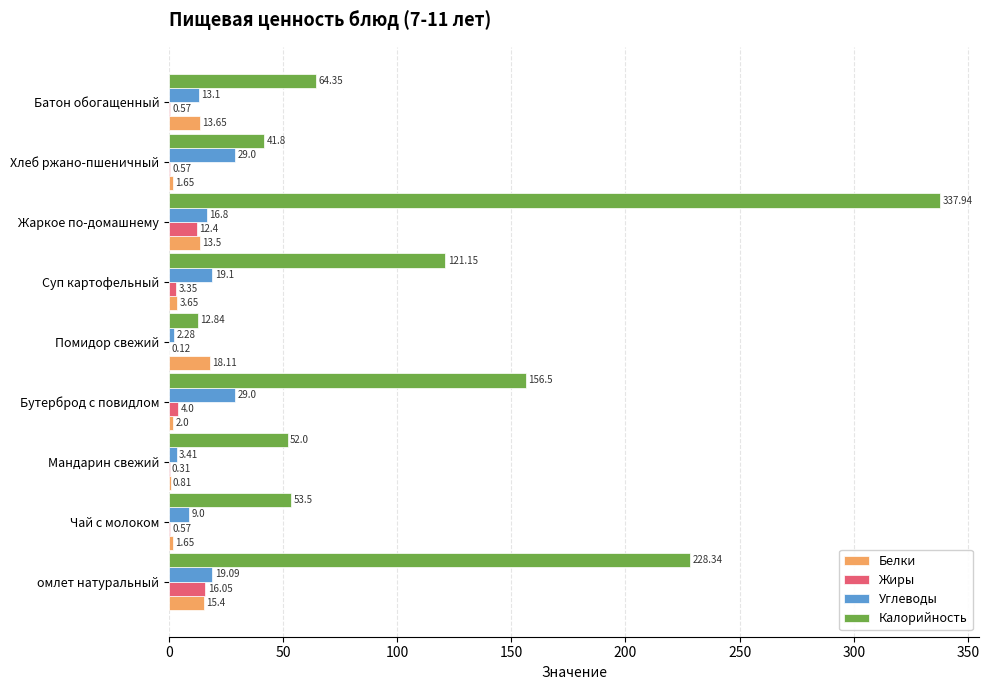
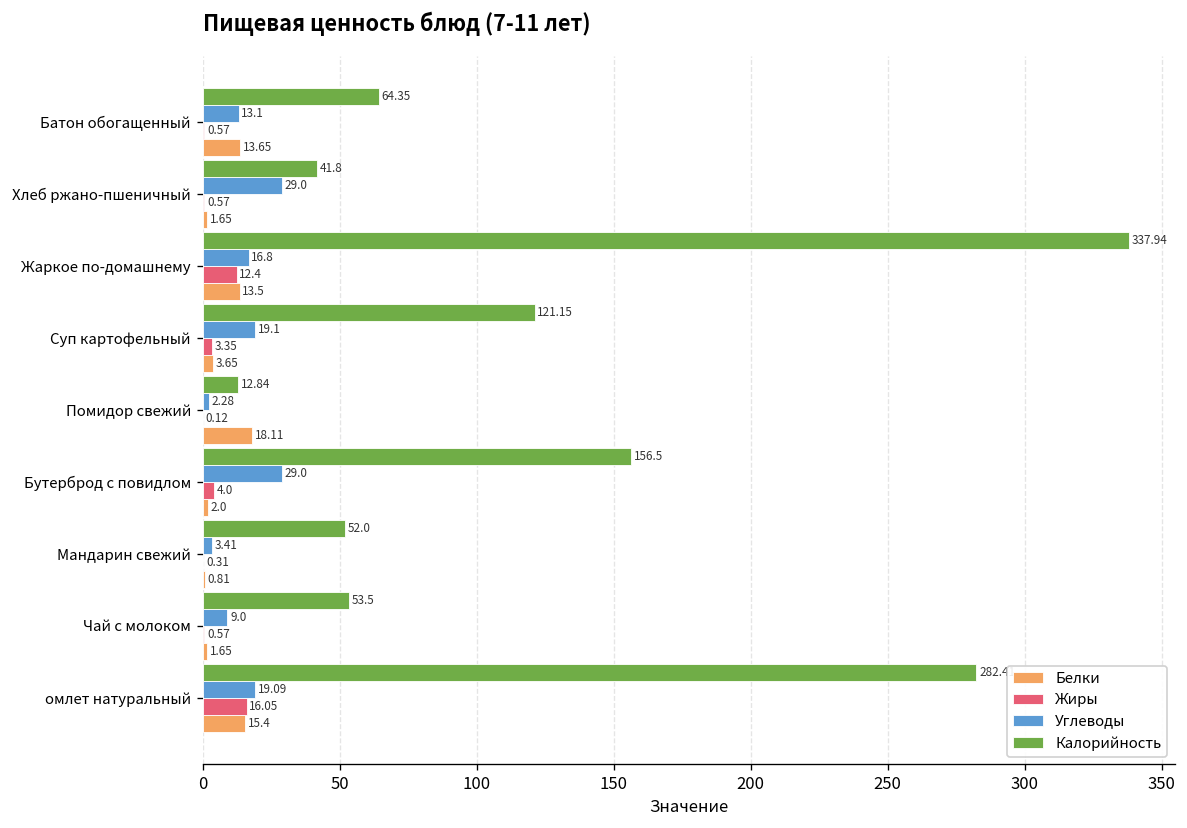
Калорийность, омлет натуральный: 228 -> 282
